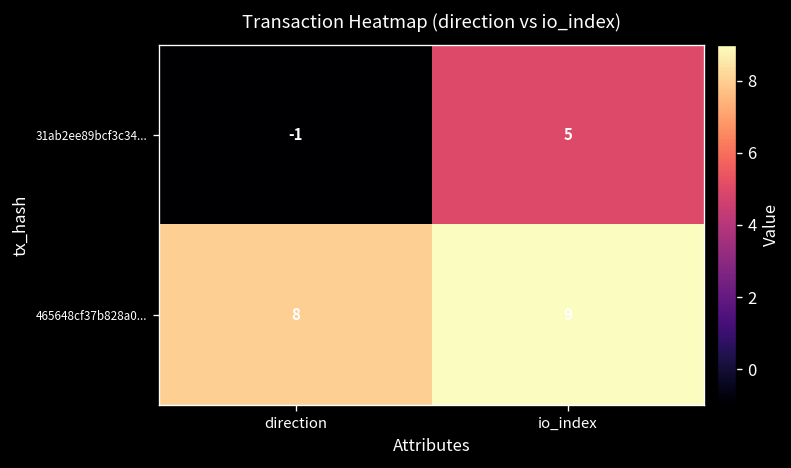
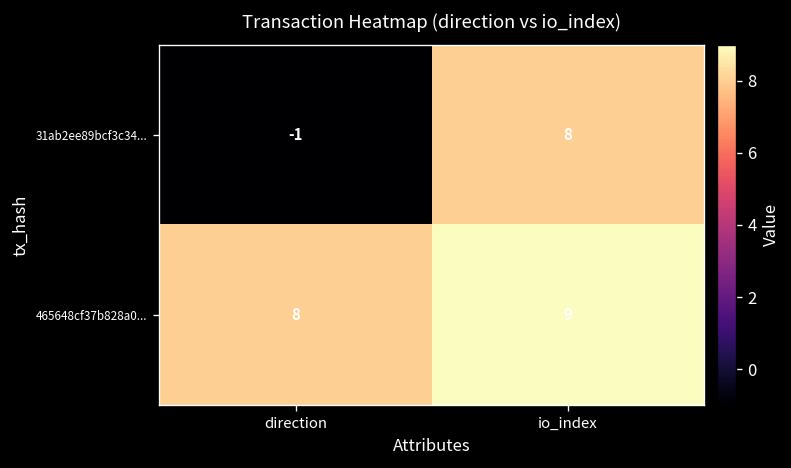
31ab2ee89bcf3c34..., io_index: 5 -> 8
